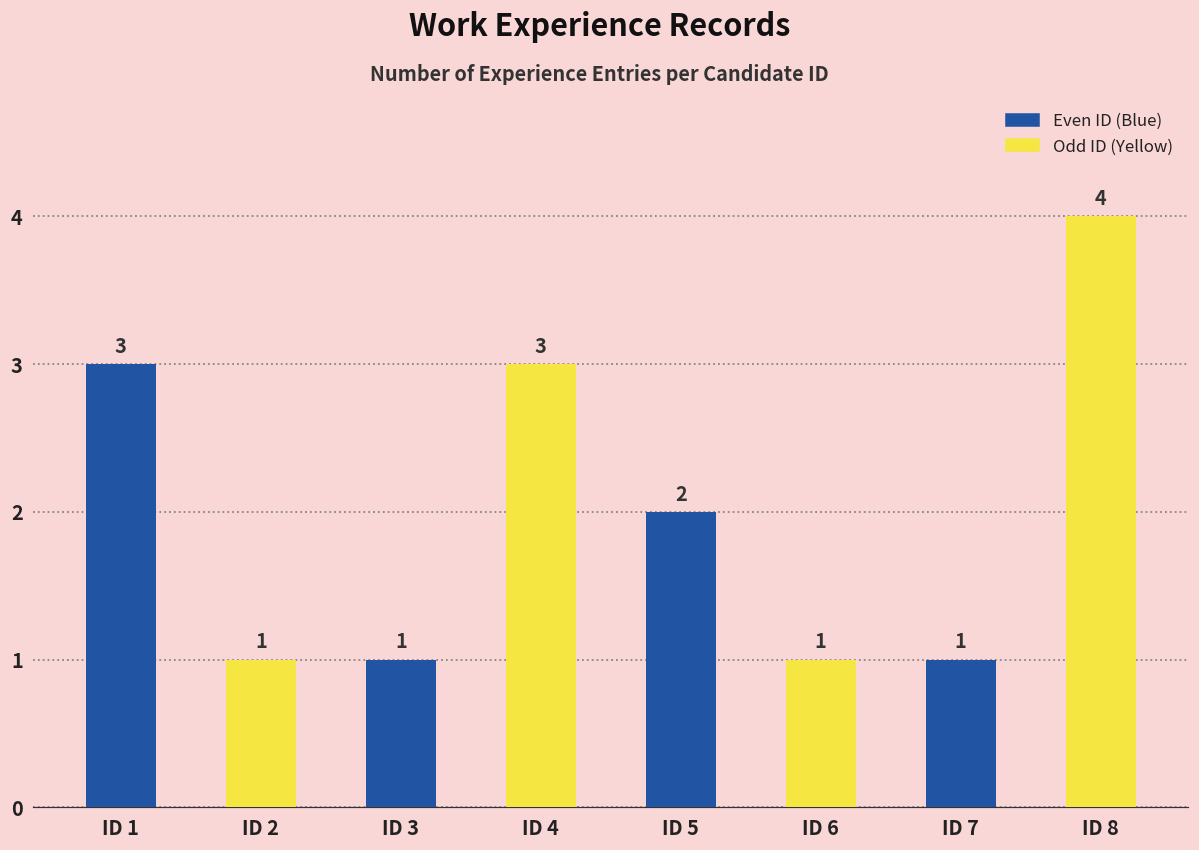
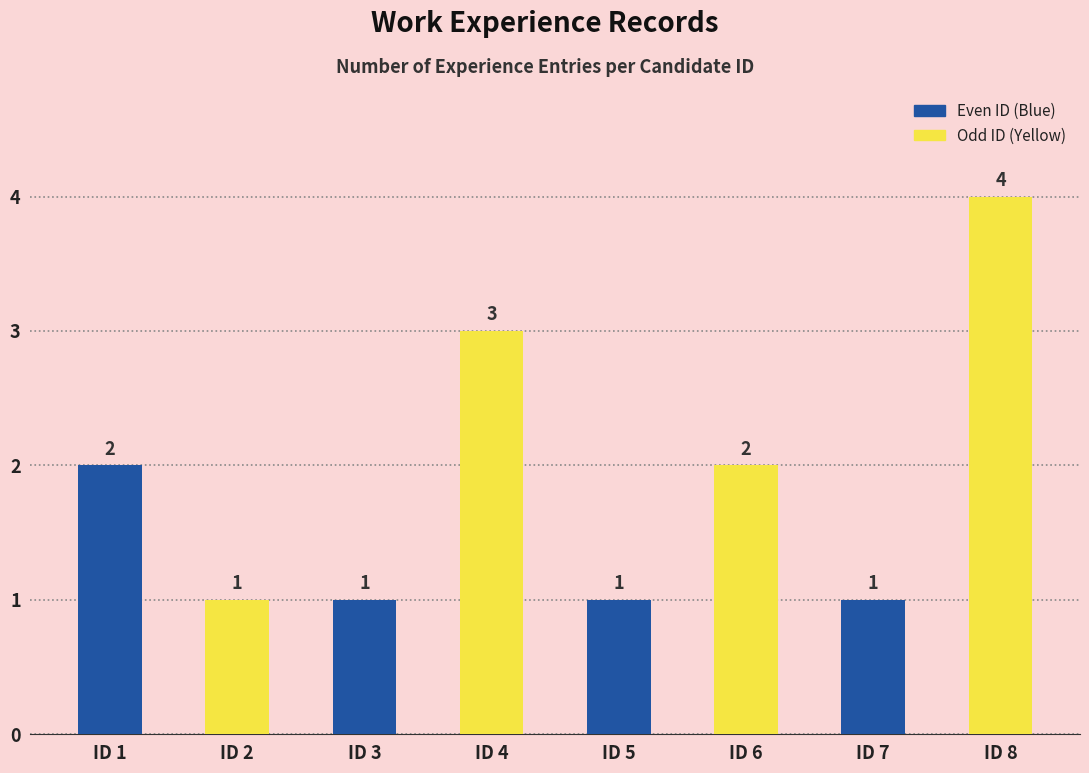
ID 1: 3 -> 2
ID 5: 2 -> 1
ID 6: 1 -> 2
